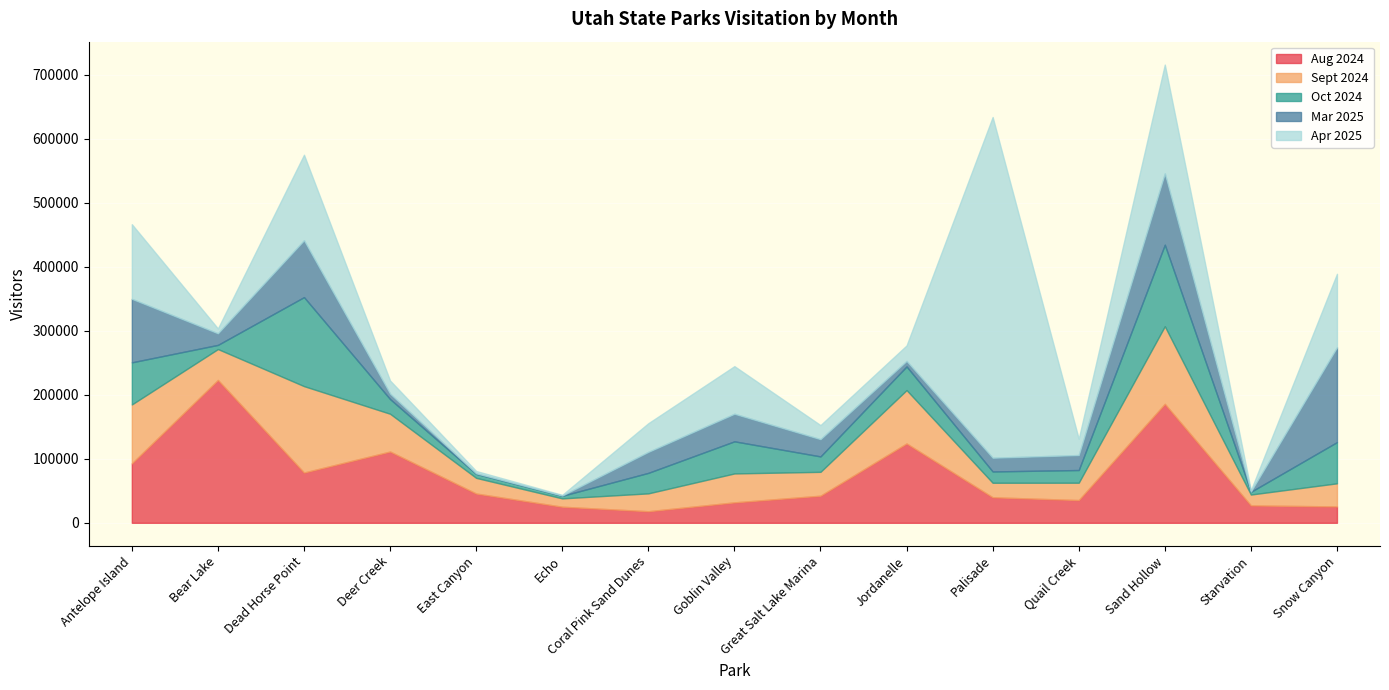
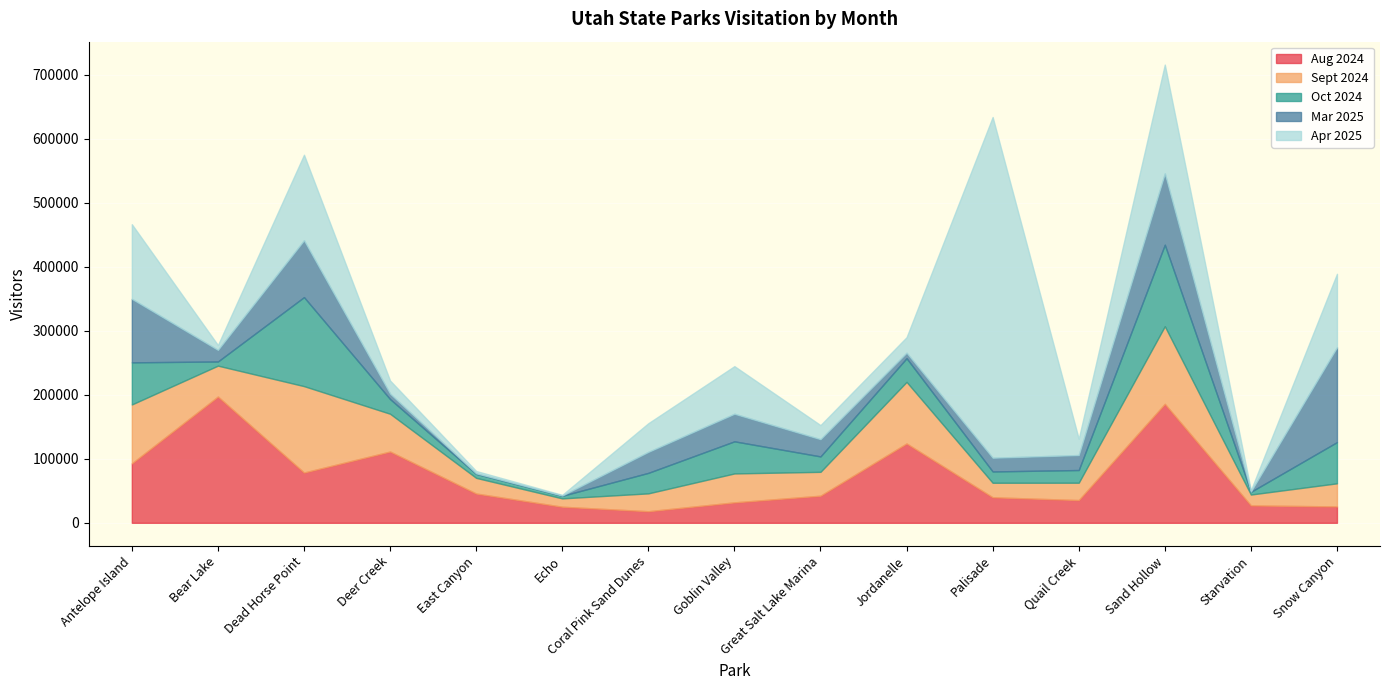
Aug 2024, Bear Lake: 220000 -> 200000
Sept 2024, Jordanelle: 80000 -> 100000
